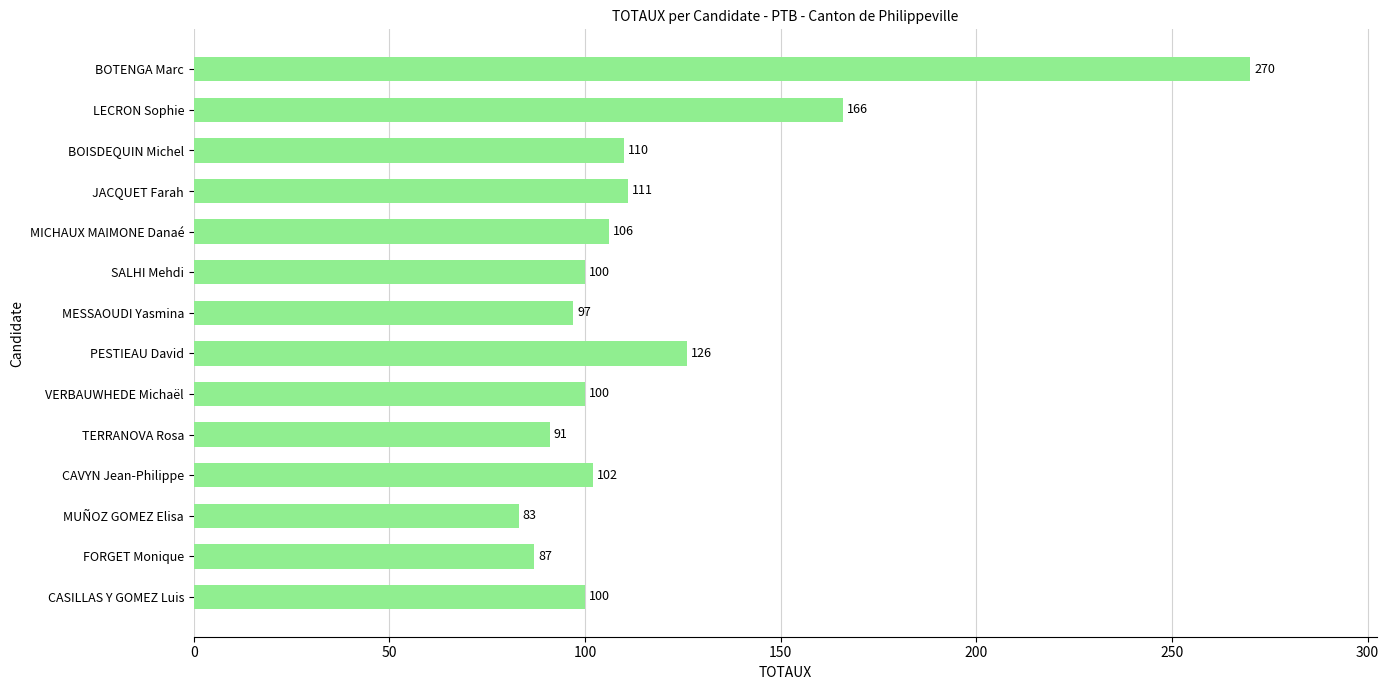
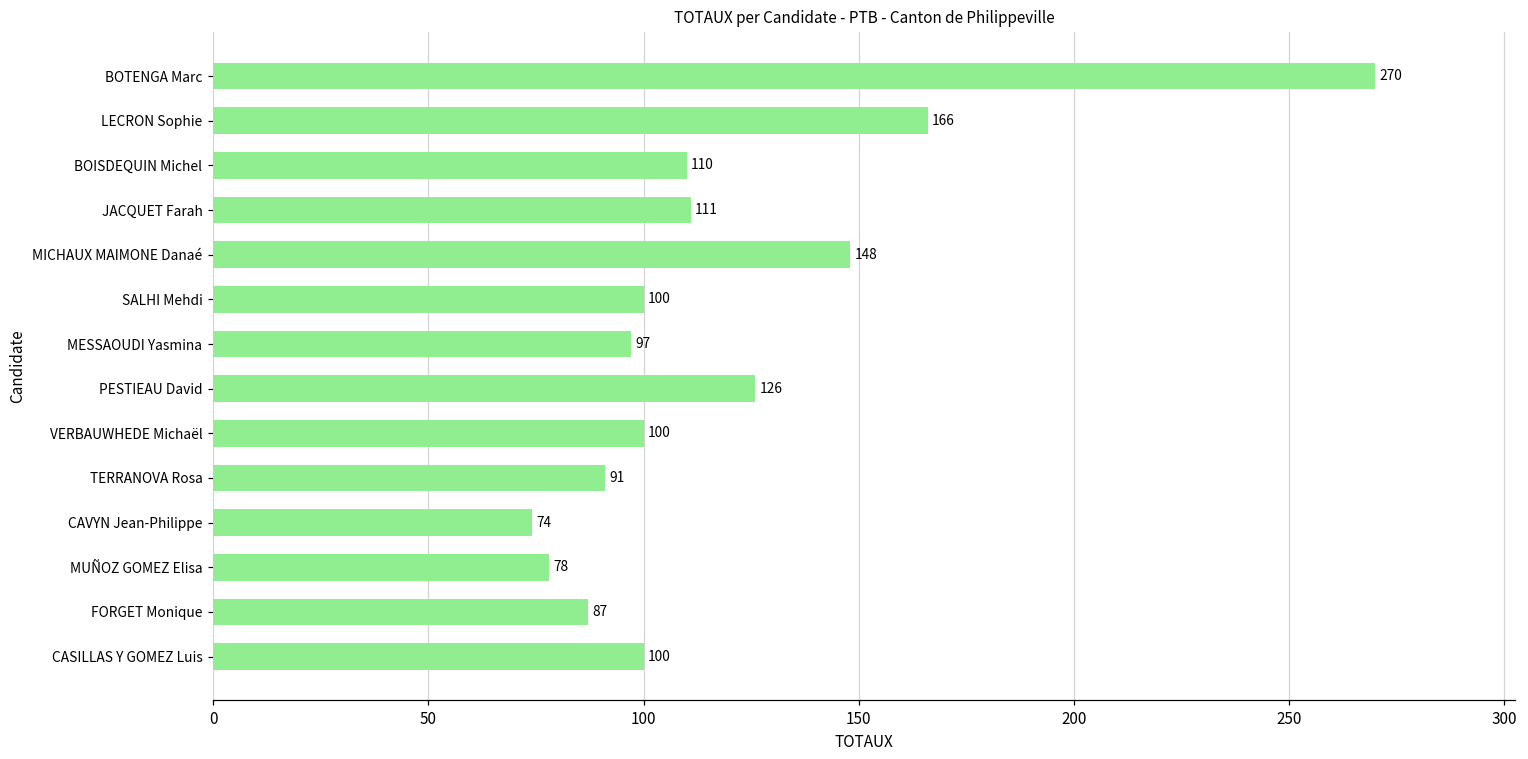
MICHAUX MAIMONE Danaé: 106 -> 148
CAVYN Jean-Philippe: 102 -> 74
MUÑOZ GOMEZ Elisa: 83 -> 78
